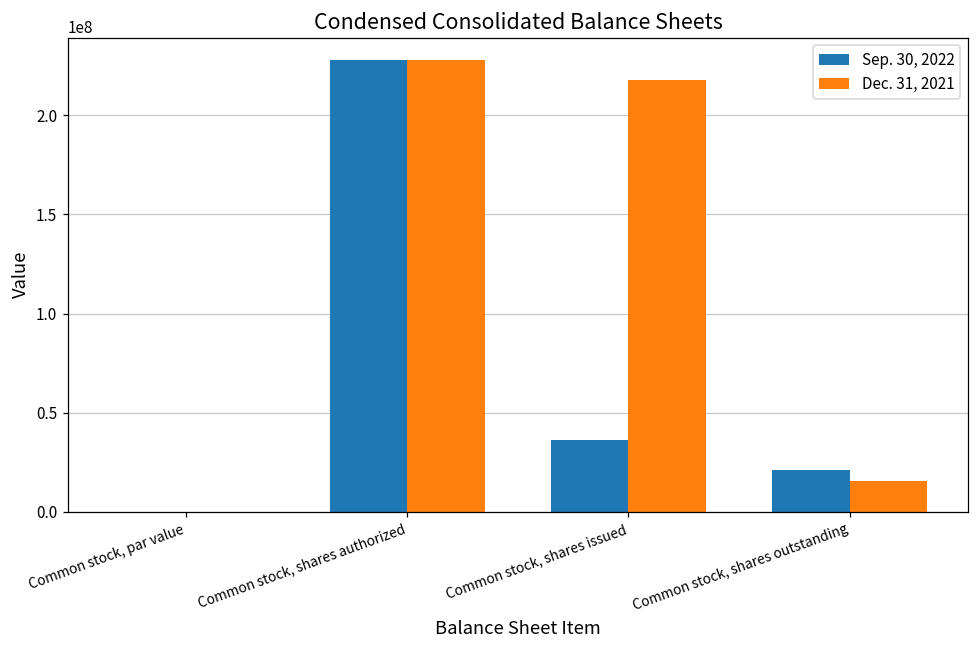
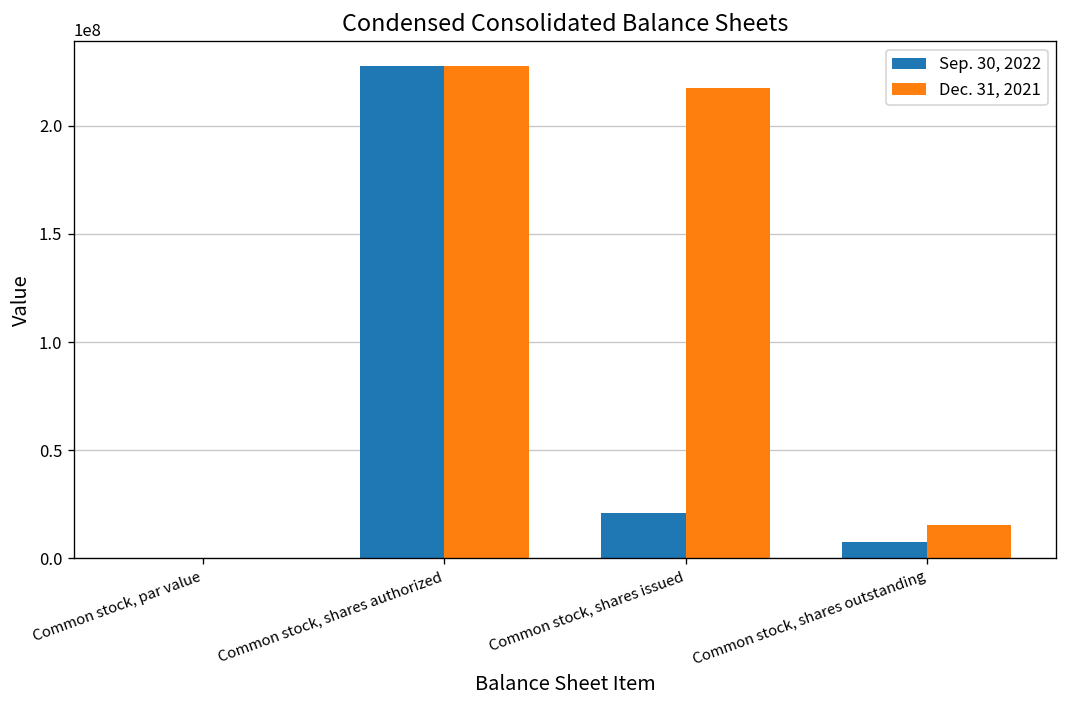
Sep. 30, 2022, Common stock, shares issued: 36000000 -> 21000000
Sep. 30, 2022, Common stock, shares outstanding: 21000000 -> 7000000
